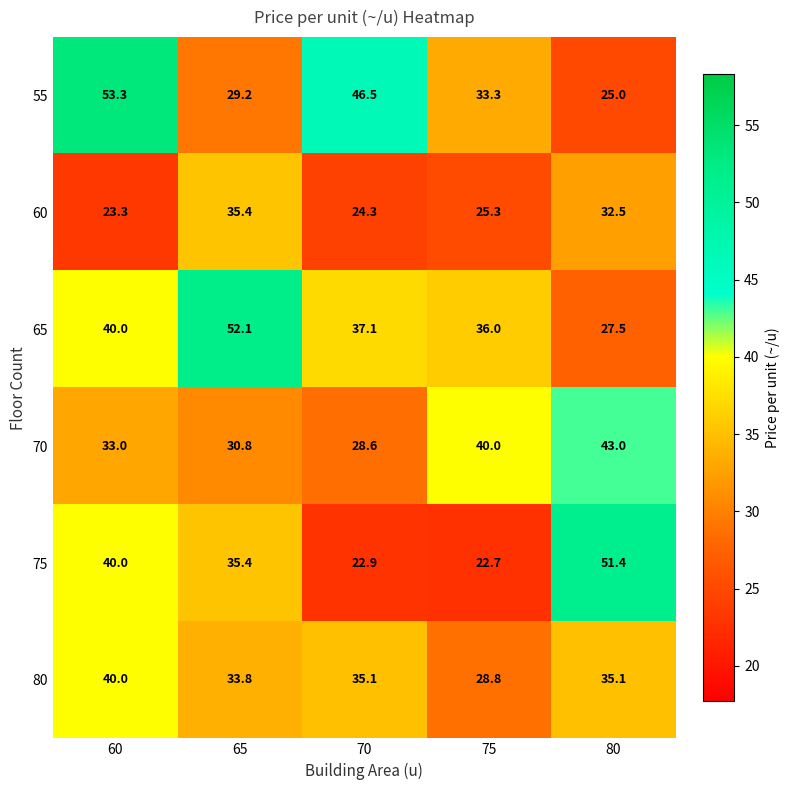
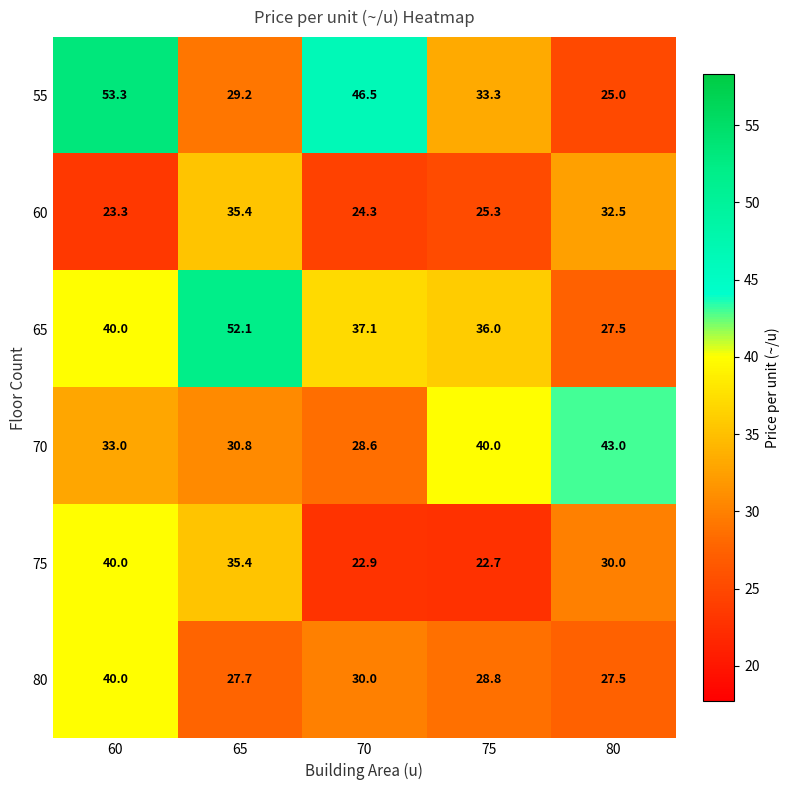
75, 80: 51.4 -> 30.0
80, 65: 33.8 -> 27.7
80, 70: 35.1 -> 30.0
80, 80: 35.1 -> 27.5
